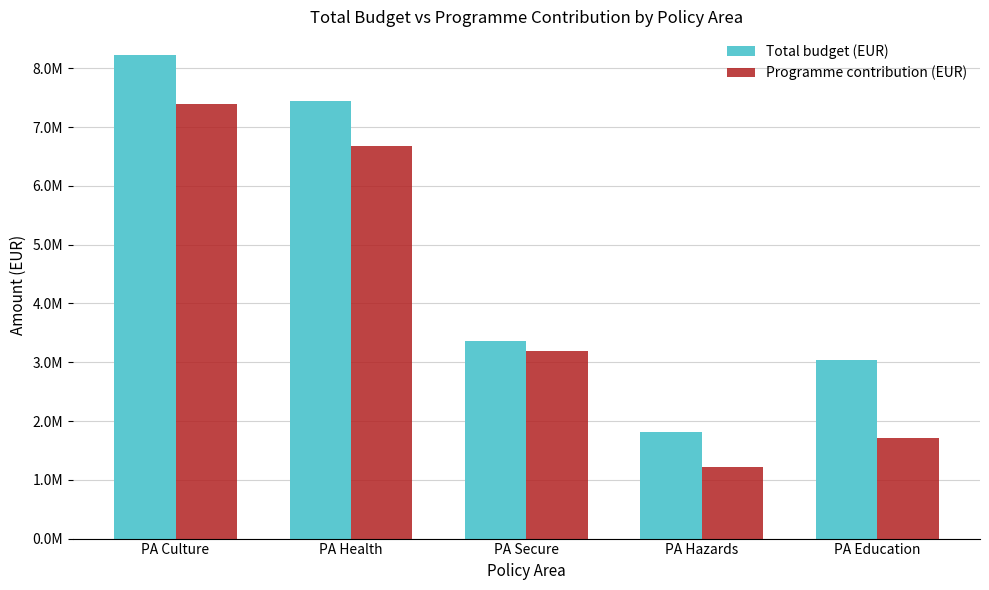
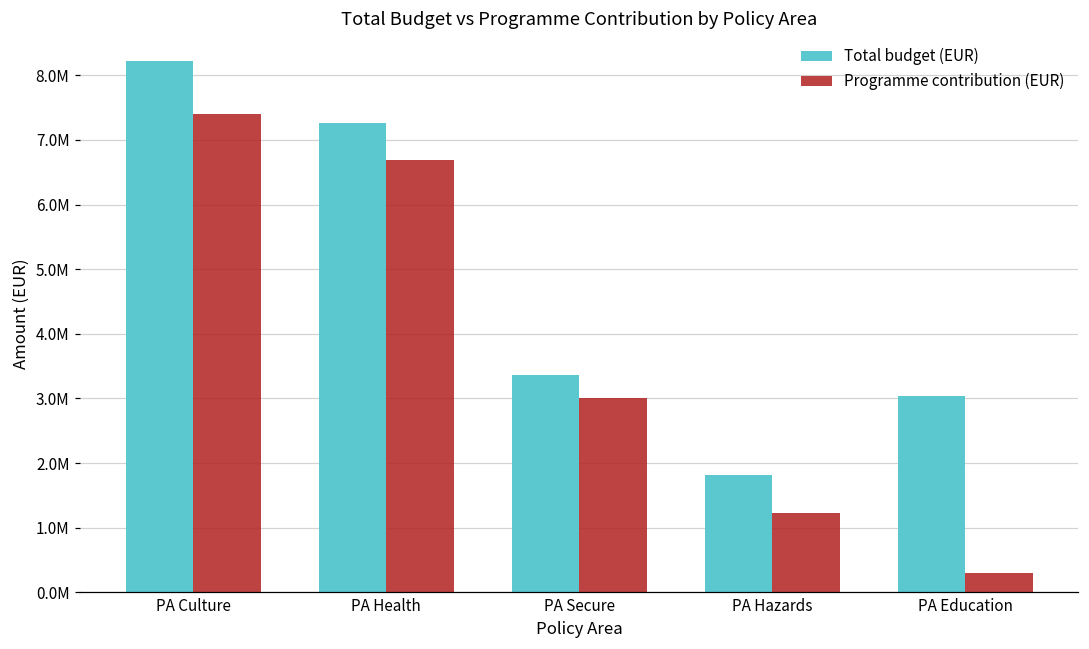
Total budget (EUR), PA Health: 7500000 -> 7300000
Programme contribution (EUR), PA Secure: 3200000 -> 3000000
Programme contribution (EUR), PA Education: 1700000 -> 300000
